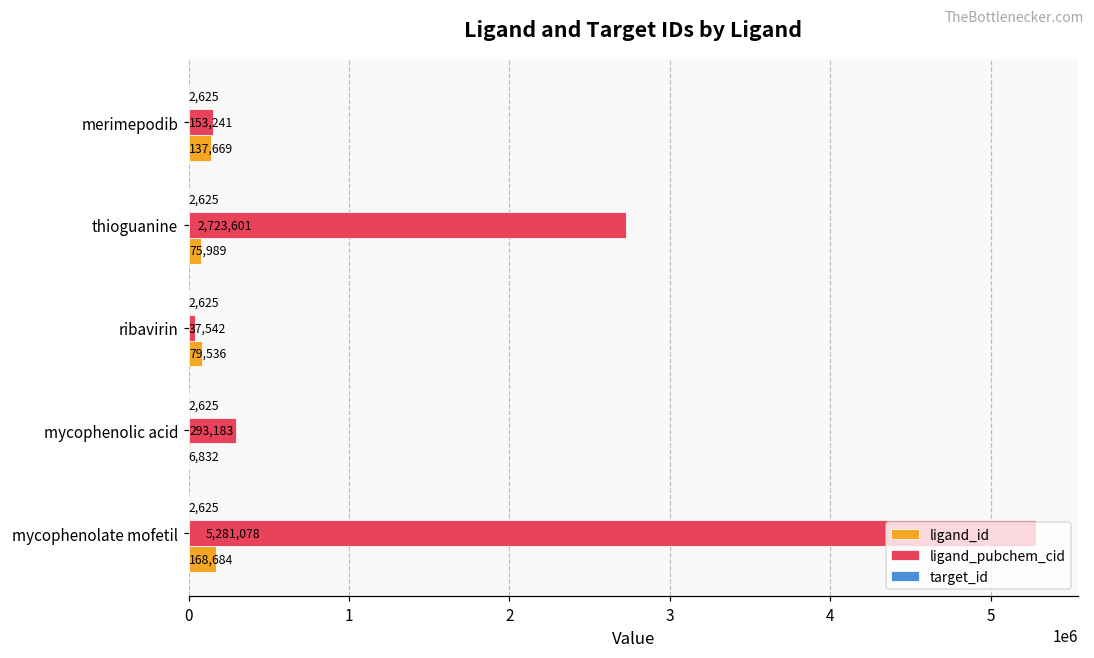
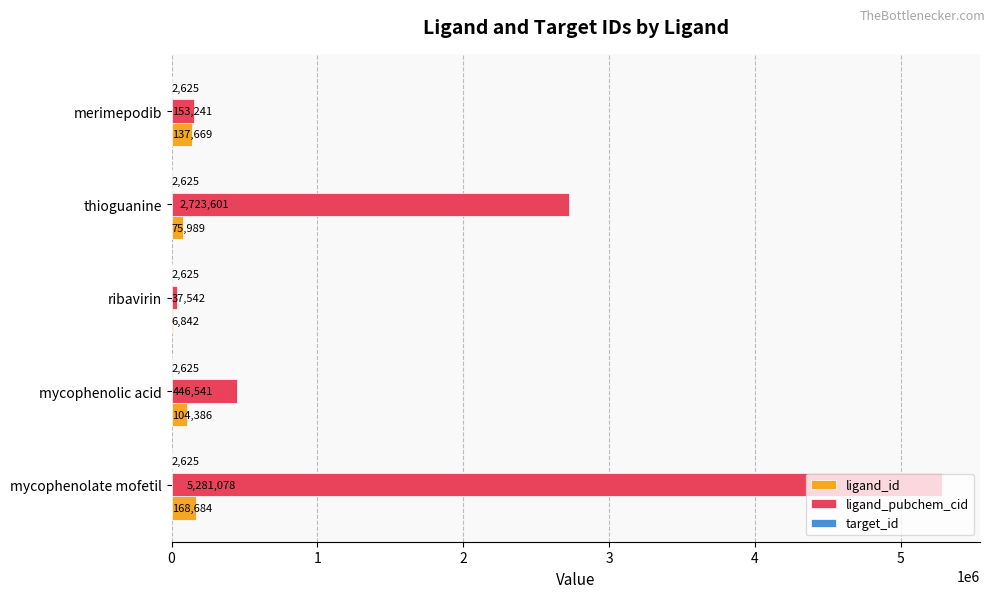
ligand_id, ribavirin: 79,536 -> 6,842
ligand_pubchem_cid, mycophenolic acid: 293,183 -> 446,541
ligand_id, mycophenolic acid: 6,832 -> 104,386
